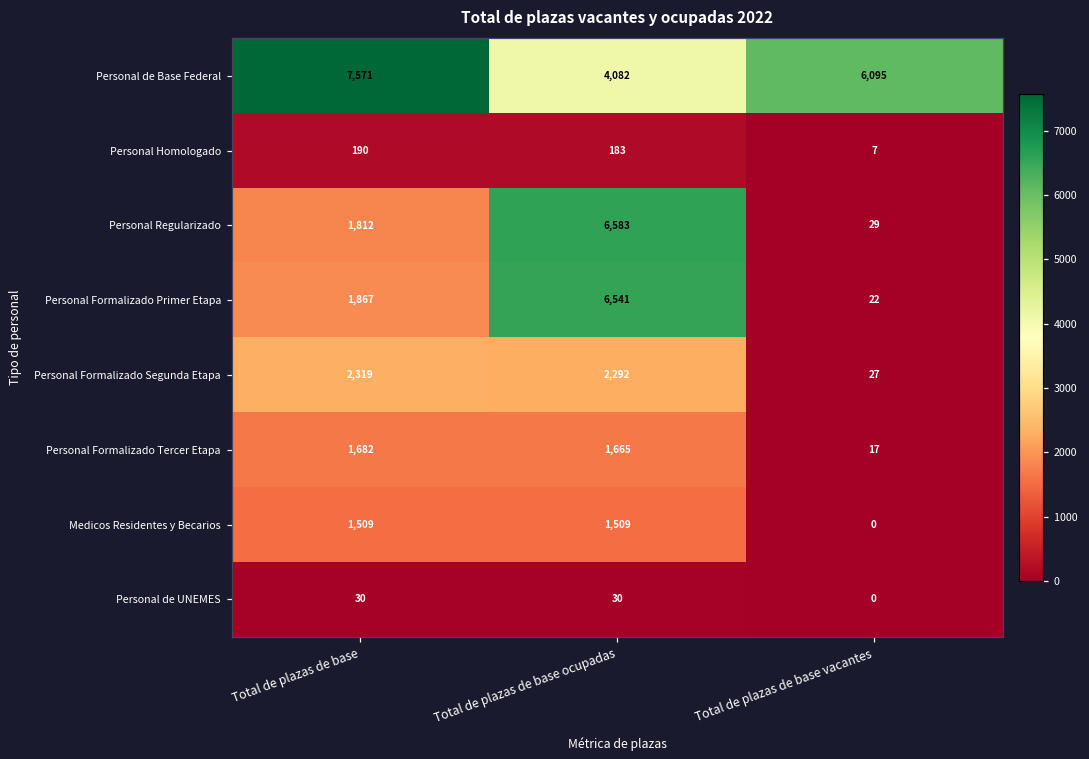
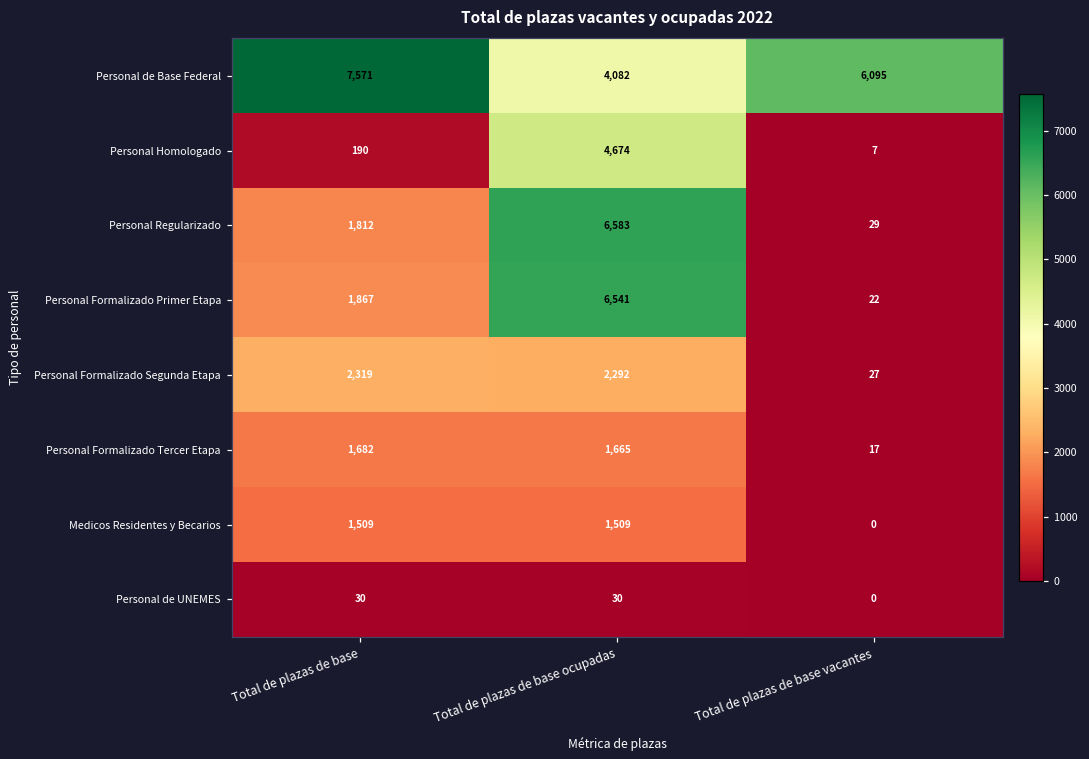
Personal Homologado, Total de plazas de base ocupadas: 183 -> 4,674
